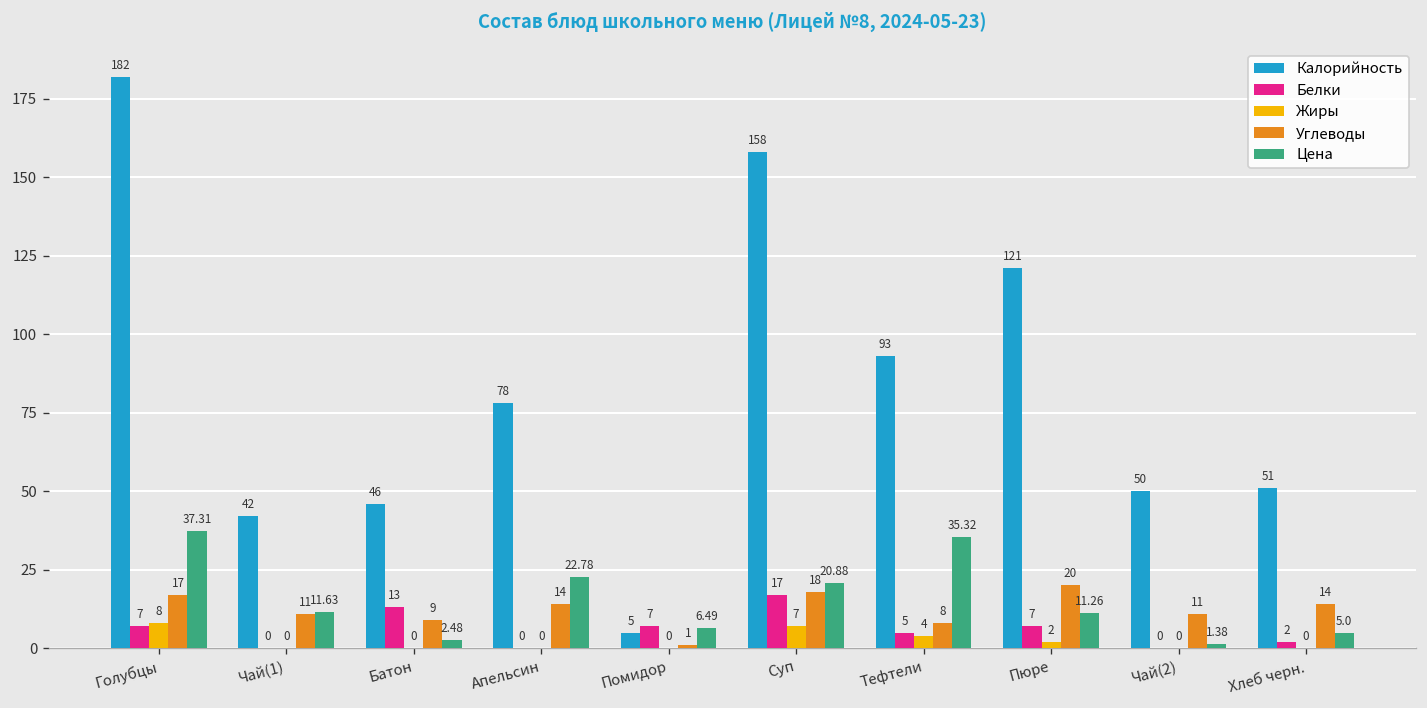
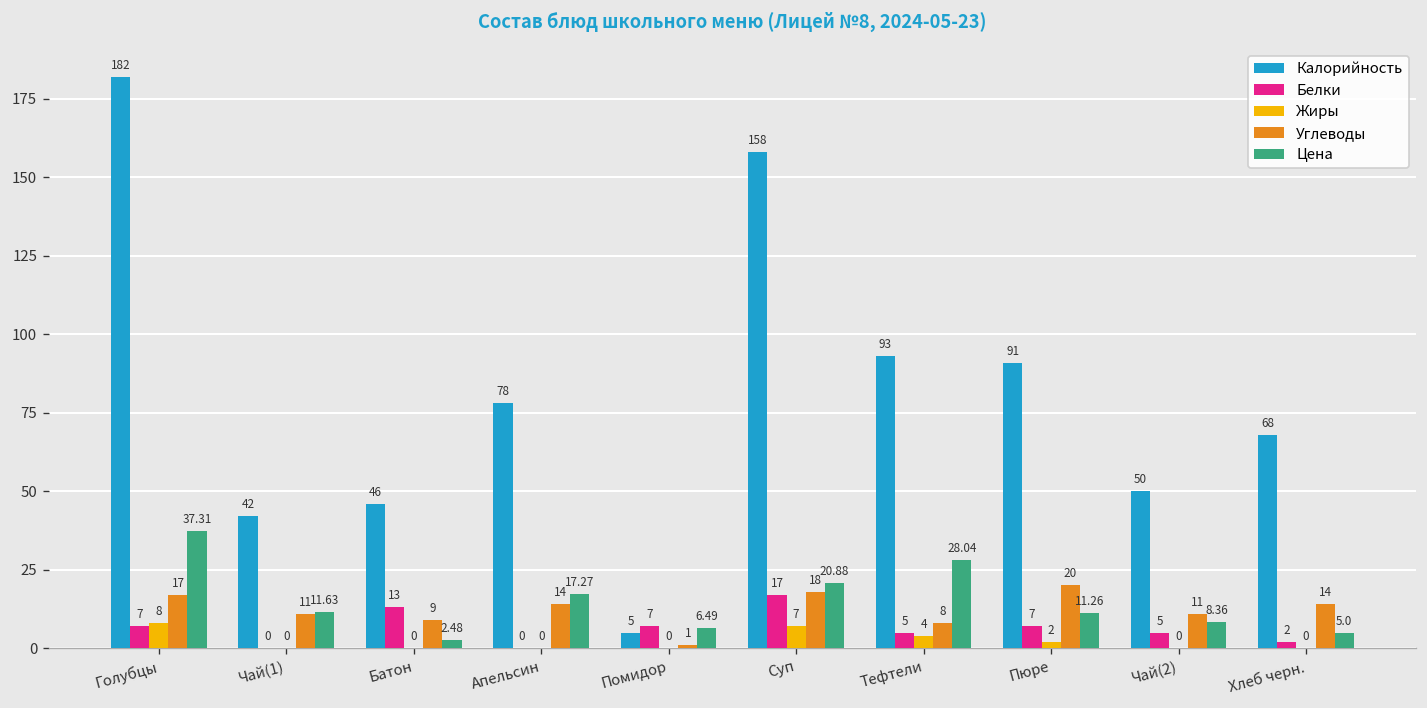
Цена, Апельсин: 22.78 -> 17.27
Цена, Тефтели: 35.32 -> 28.04
Калорийность, Пюре: 121 -> 91
Белки, Чай(2): 0 -> 5
Цена, Чай(2): 1.38 -> 8.36
Калорийность, Хлеб черн.: 51 -> 68
